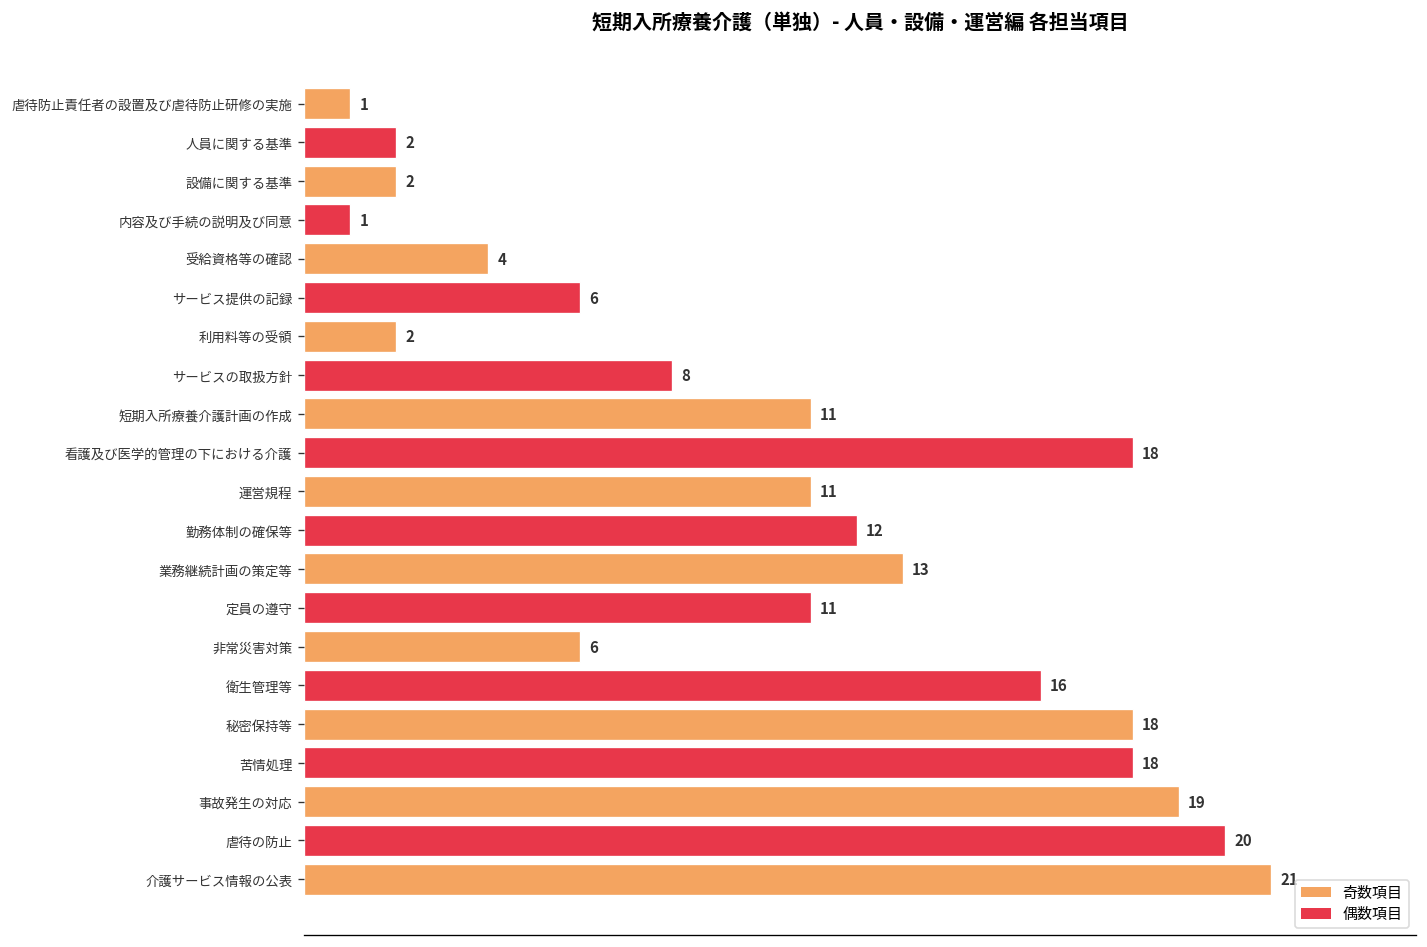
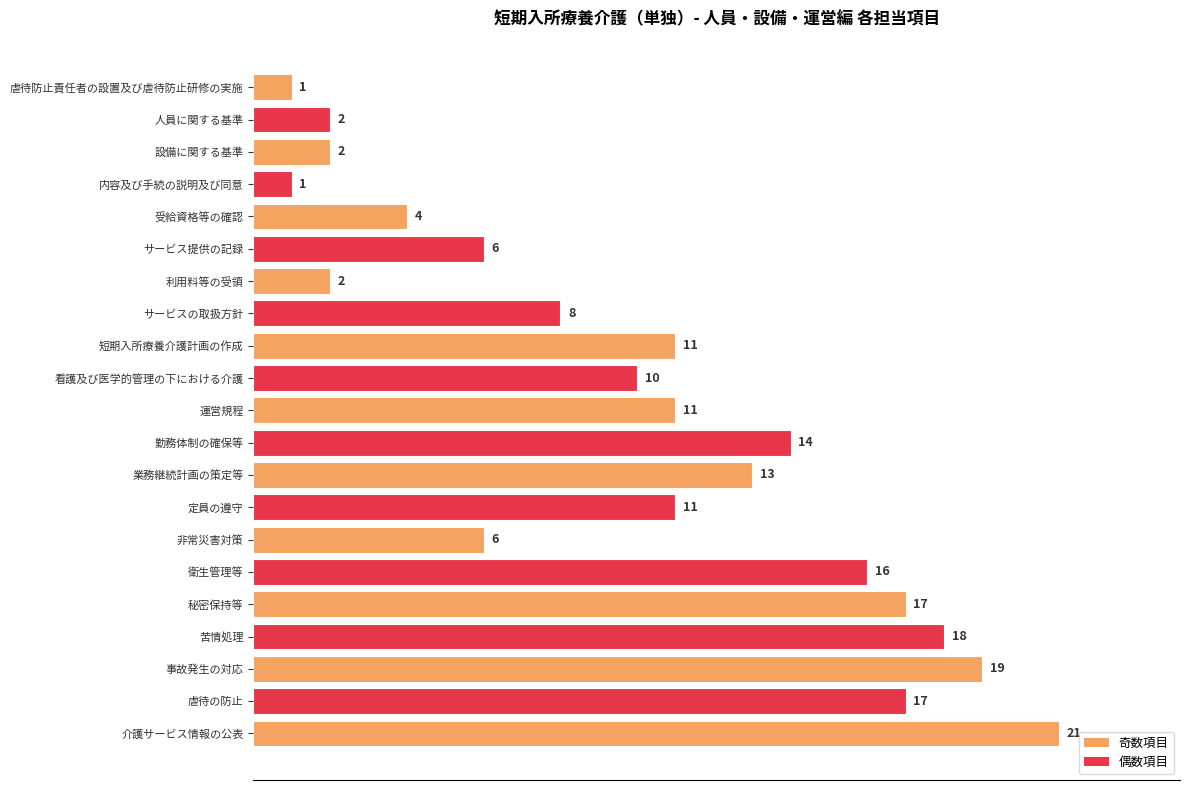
看護及び医学的管理の下における介護: 18 -> 10
勤務体制の確保等: 12 -> 14
秘密保持等: 18 -> 17
虐待の防止: 20 -> 17
